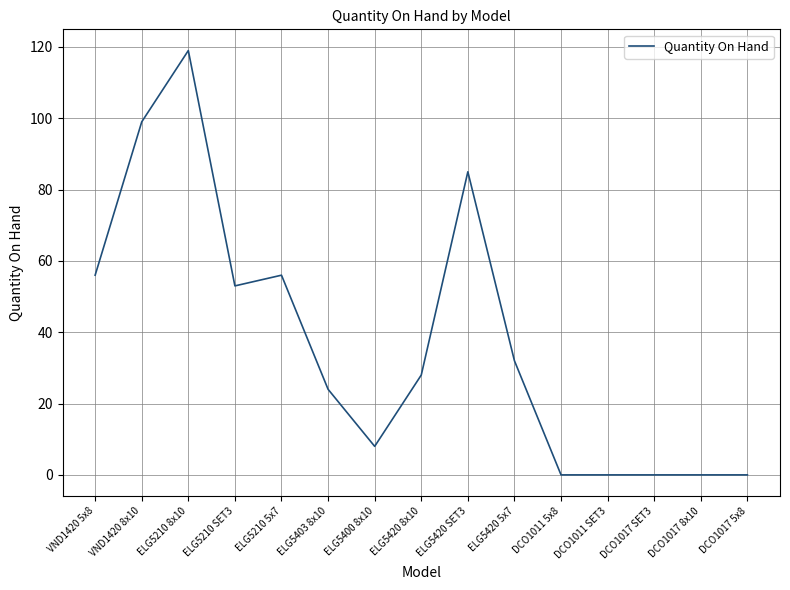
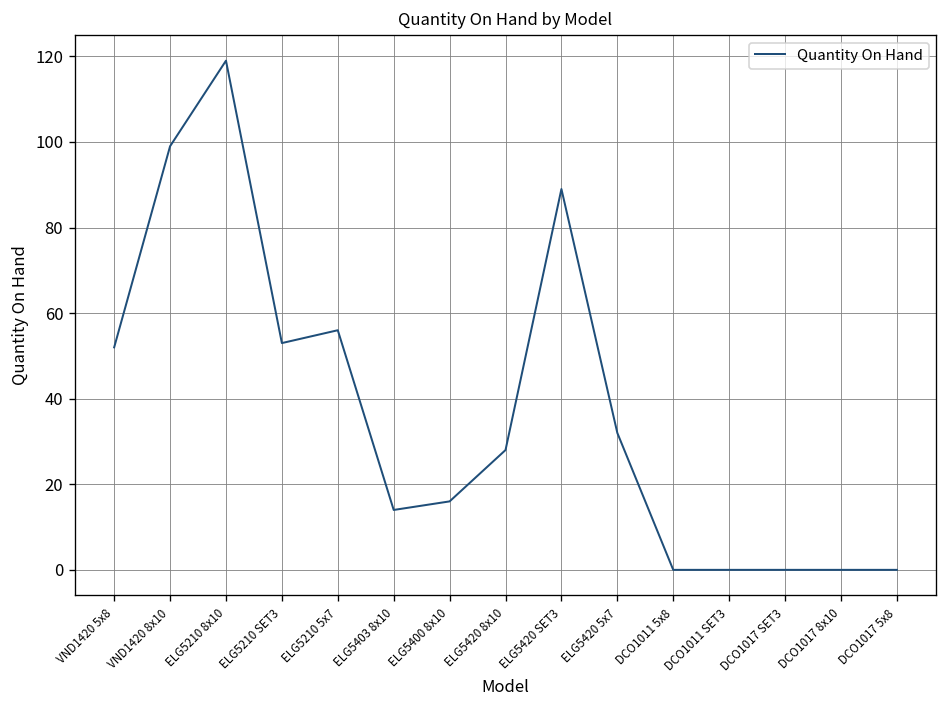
VND1420 5x8: 56 -> 52
ELG5403 8x10: 24 -> 14
ELG5400 8x10: 8 -> 16
ELG5420 SET3: 85 -> 89
